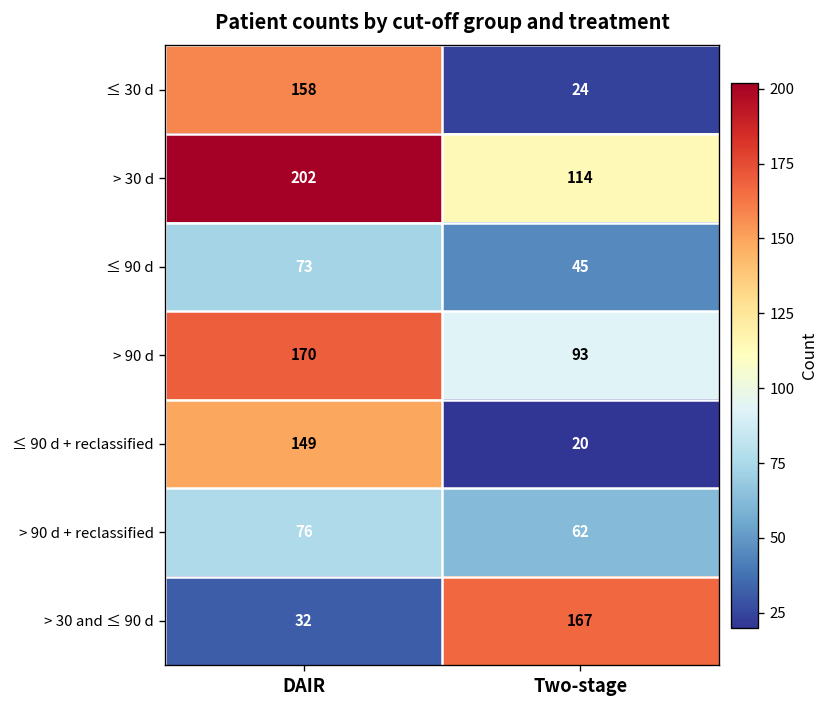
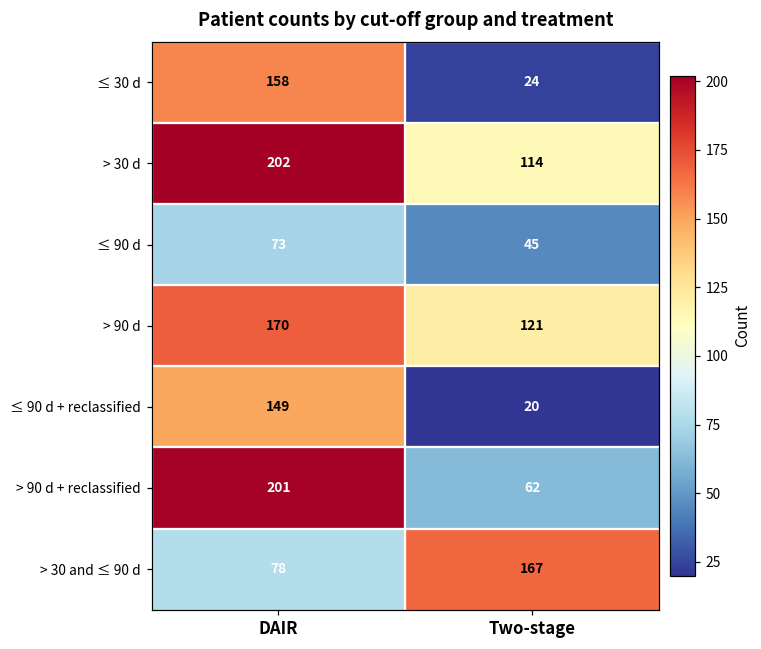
> 90 d, Two-stage: 93 -> 121
> 90 d + reclassified, DAIR: 76 -> 201
> 30 and ≤ 90 d, DAIR: 32 -> 78
